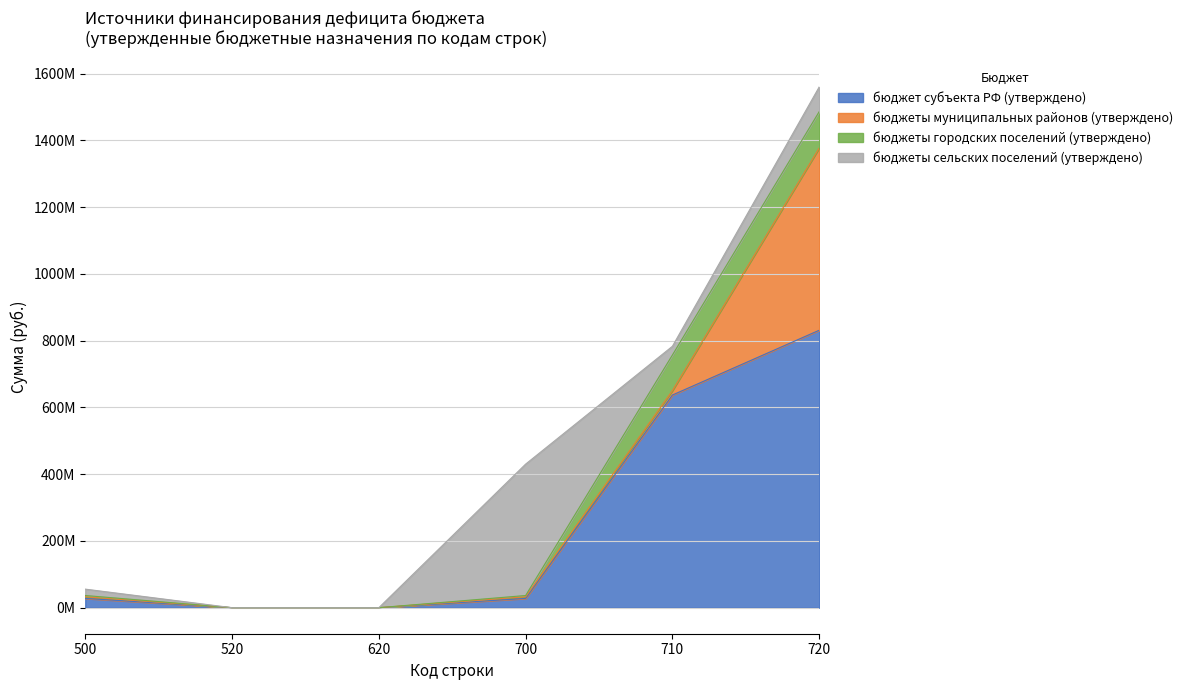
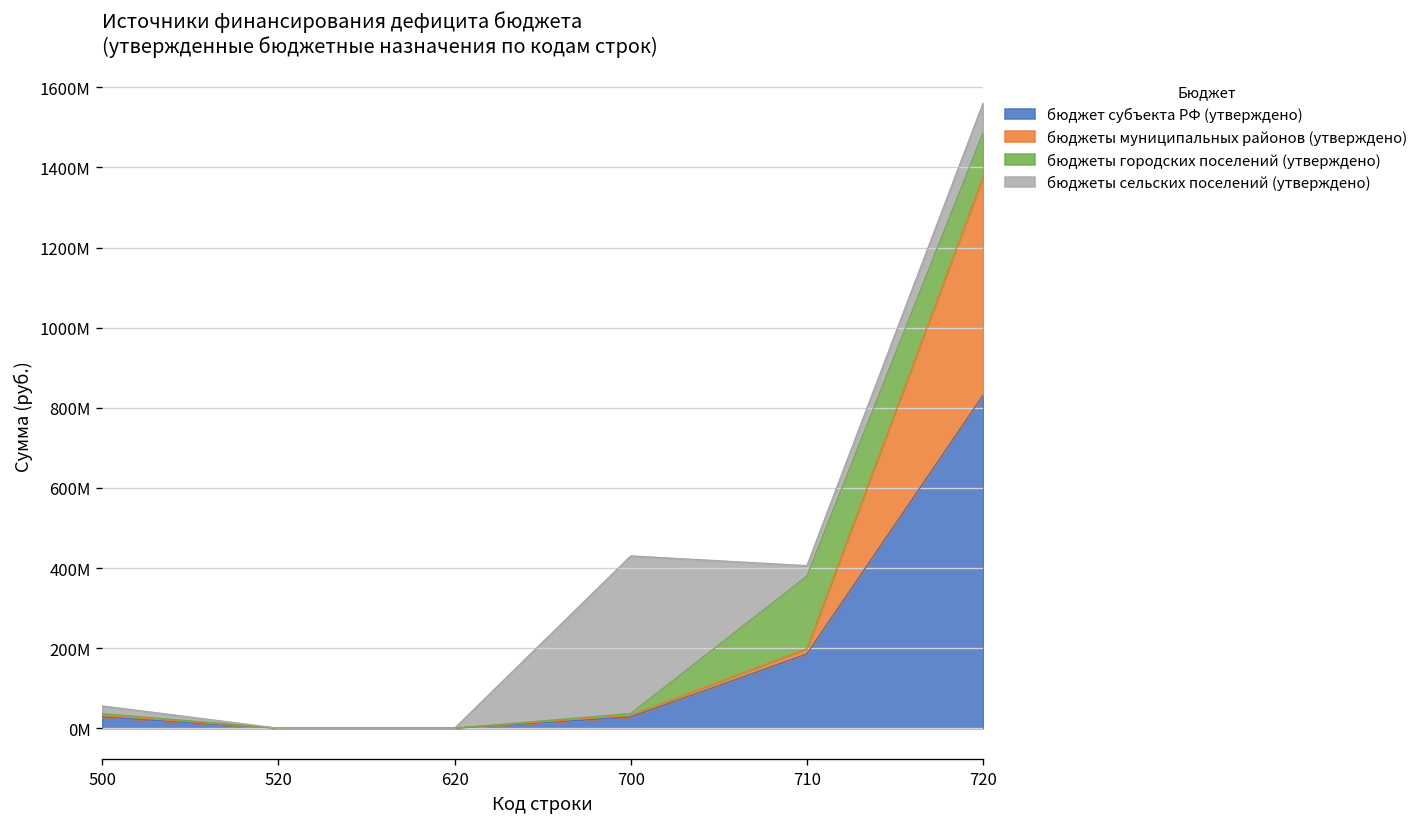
бюджет субъекта РФ (утверждено), 710: 640000000 -> 190000000
бюджеты городских поселений (утверждено), 710: 110000000 -> 180000000
